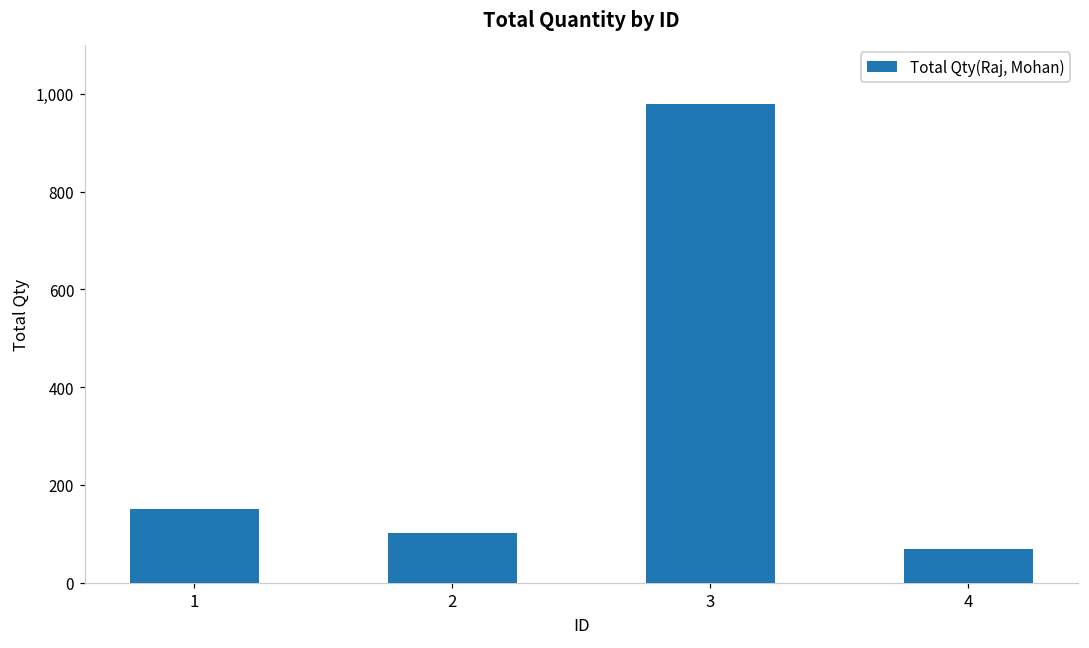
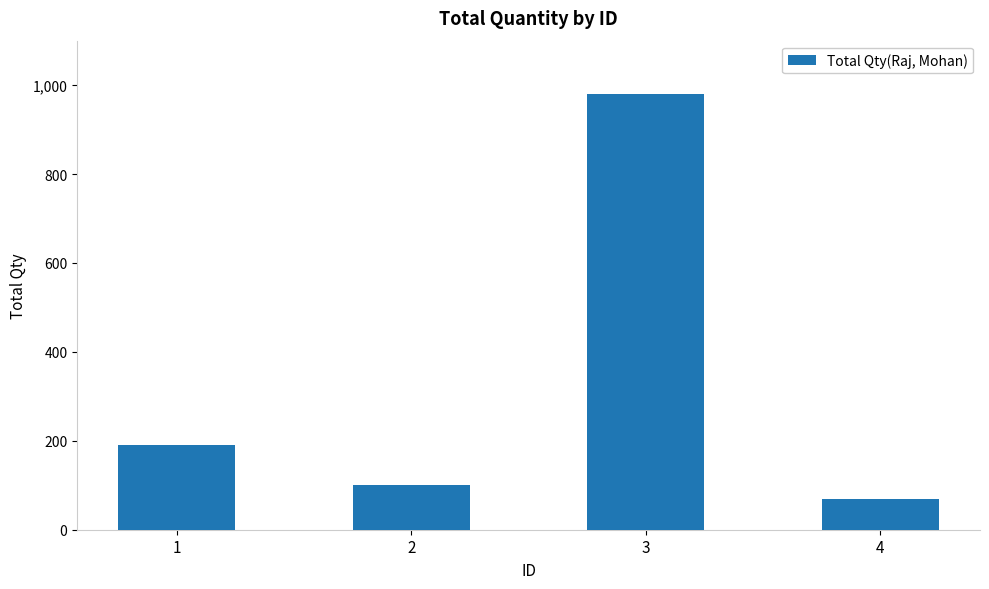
1: 150 -> 190
